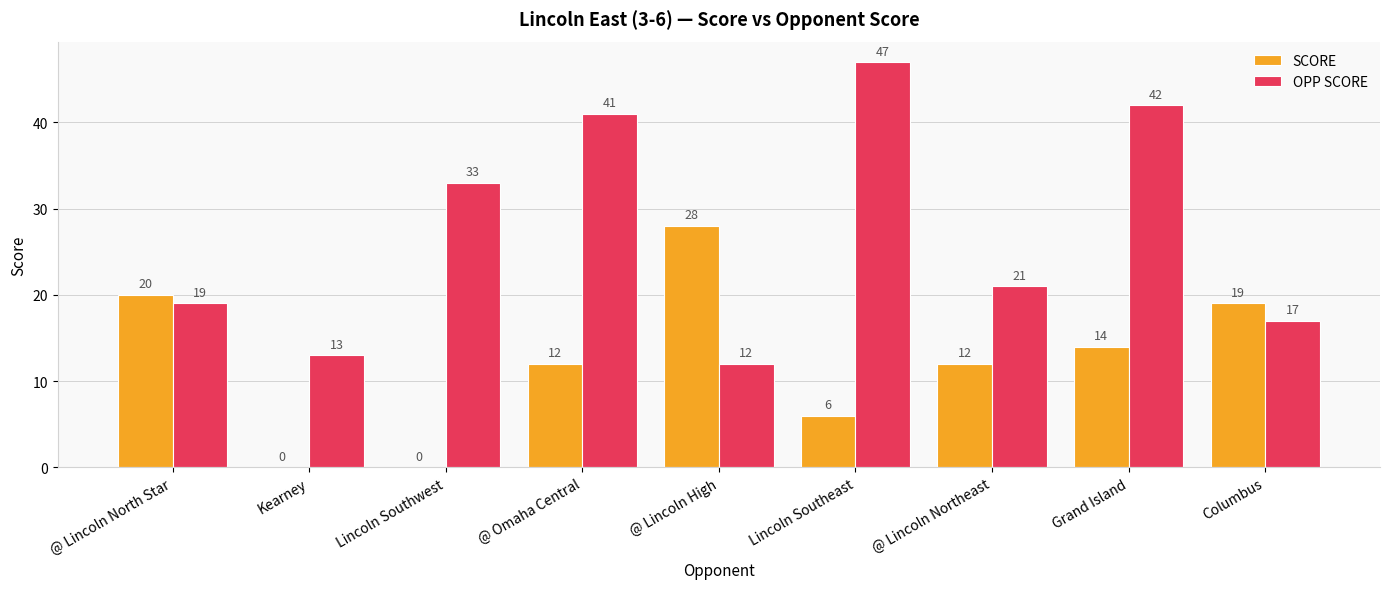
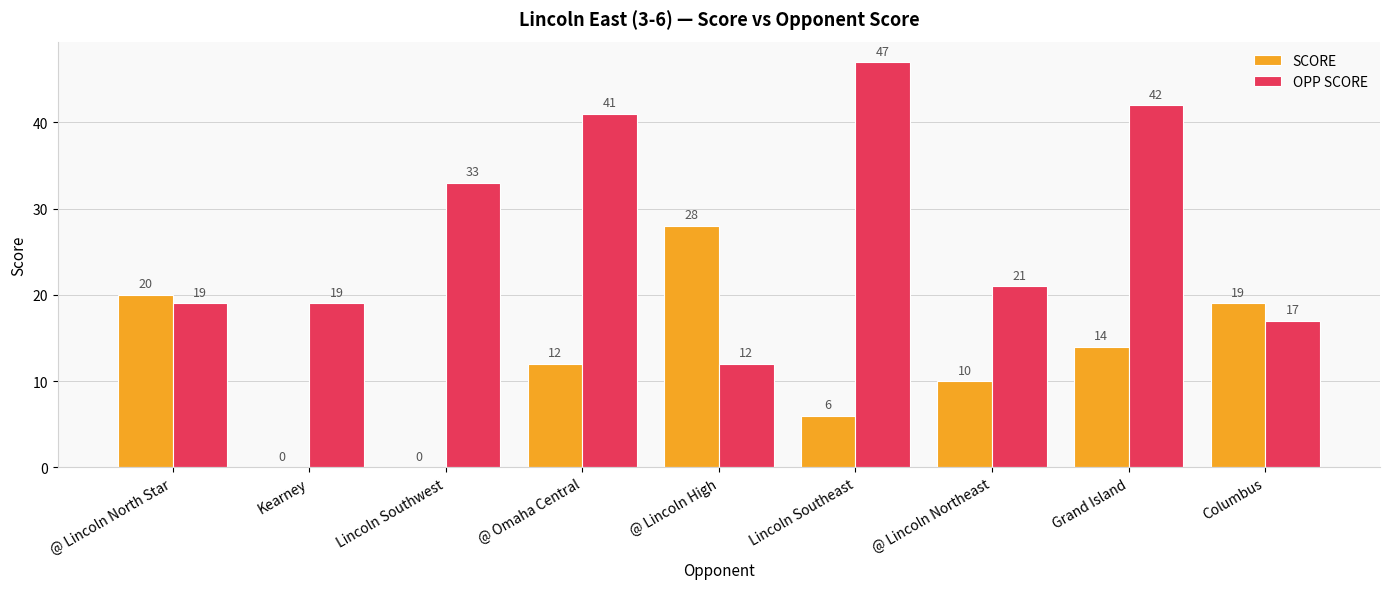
OPP SCORE, Kearney: 13 -> 19
SCORE, @ Lincoln Northeast: 12 -> 10
